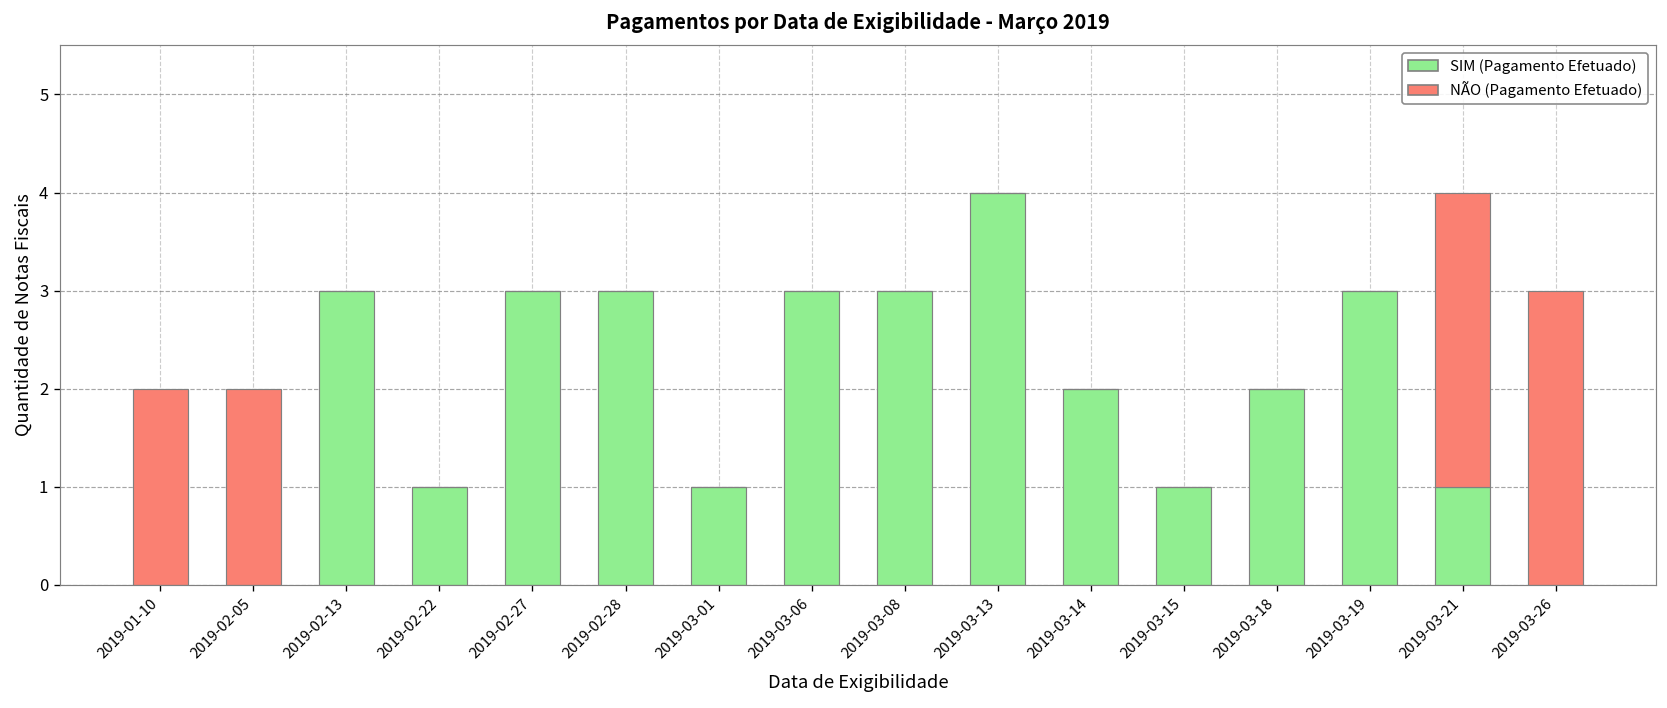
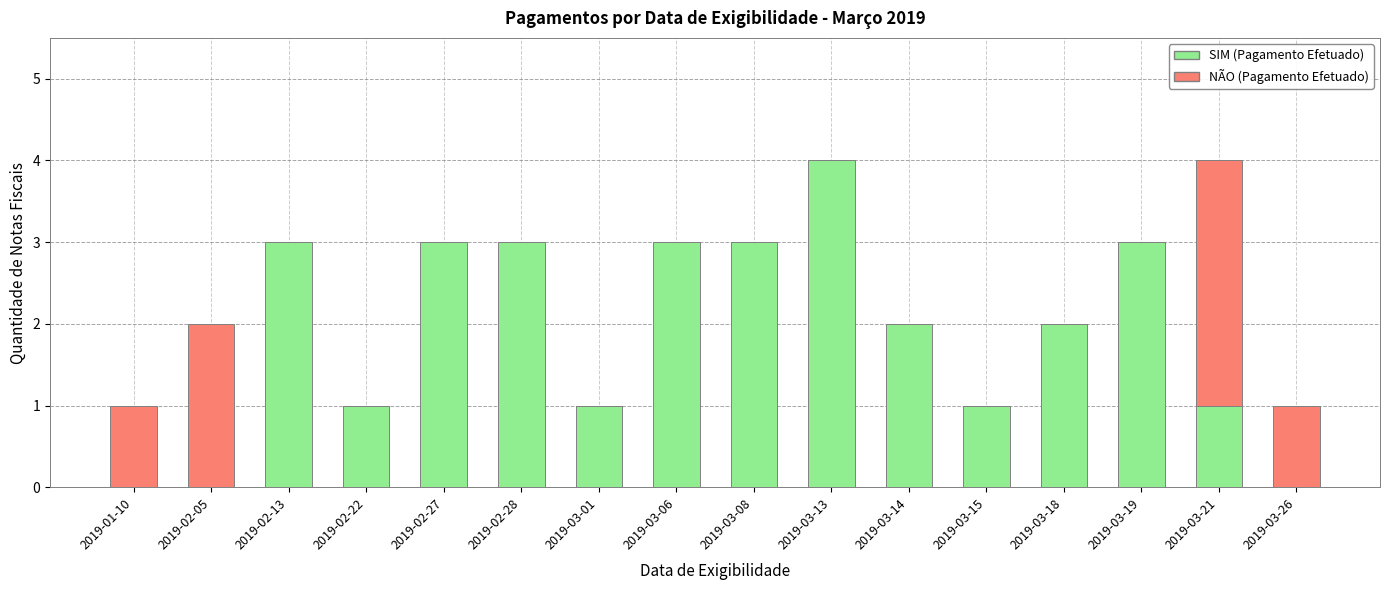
NÃO (Pagamento Efetuado), 2019-01-10: 2 -> 1
NÃO (Pagamento Efetuado), 2019-03-26: 3 -> 1
